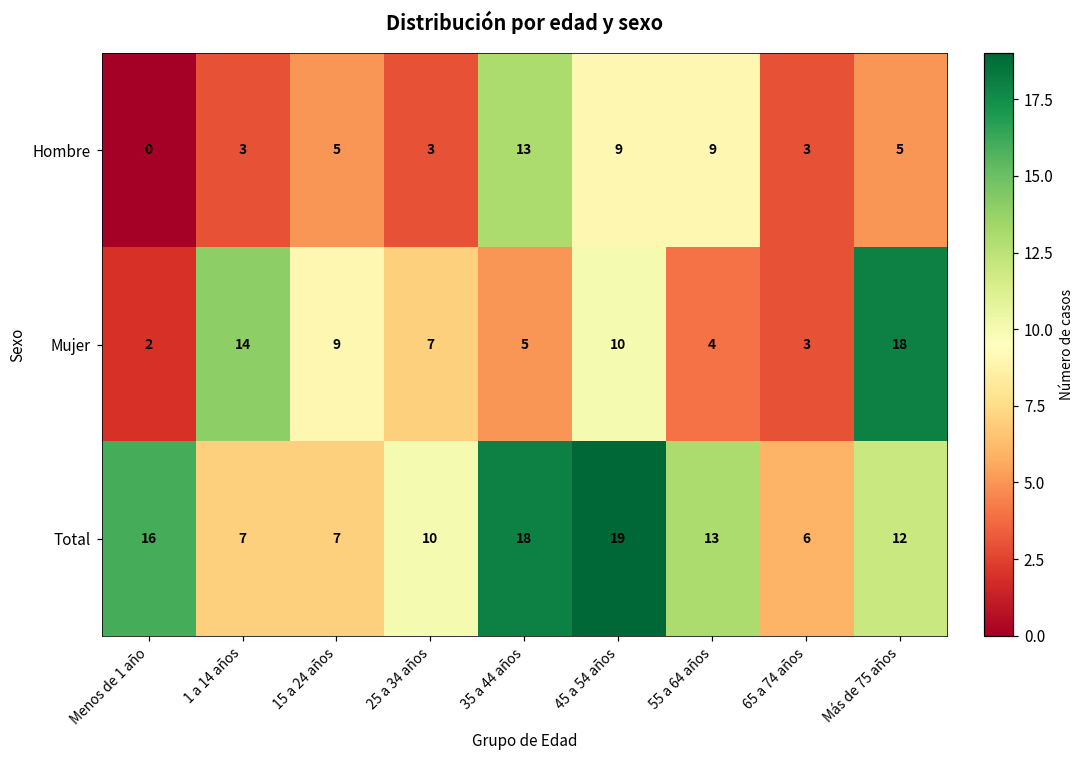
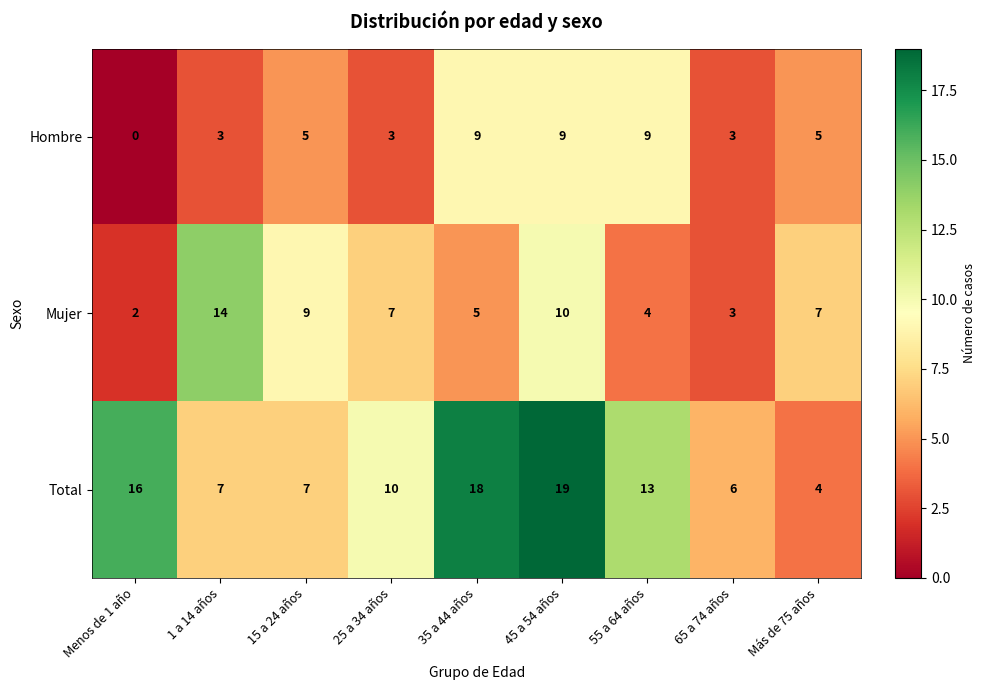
Hombre, 35 a 44 años: 13 -> 9
Mujer, Más de 75 años: 18 -> 7
Total, Más de 75 años: 12 -> 4
